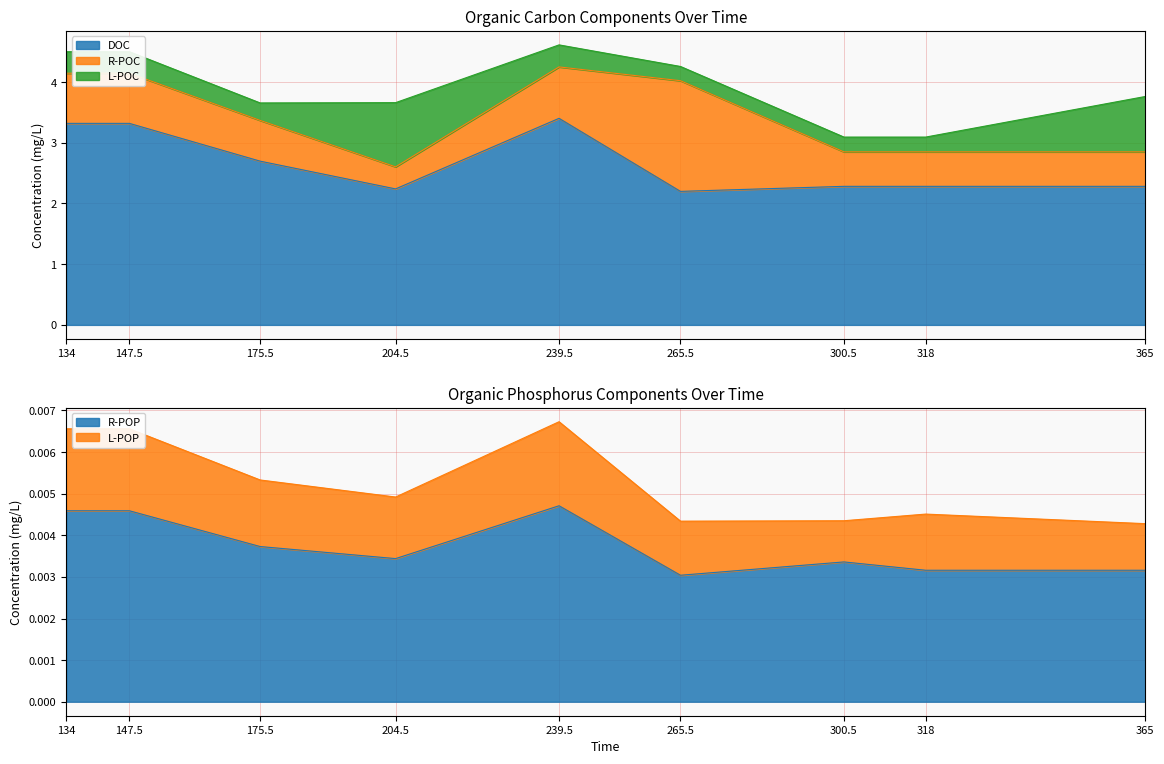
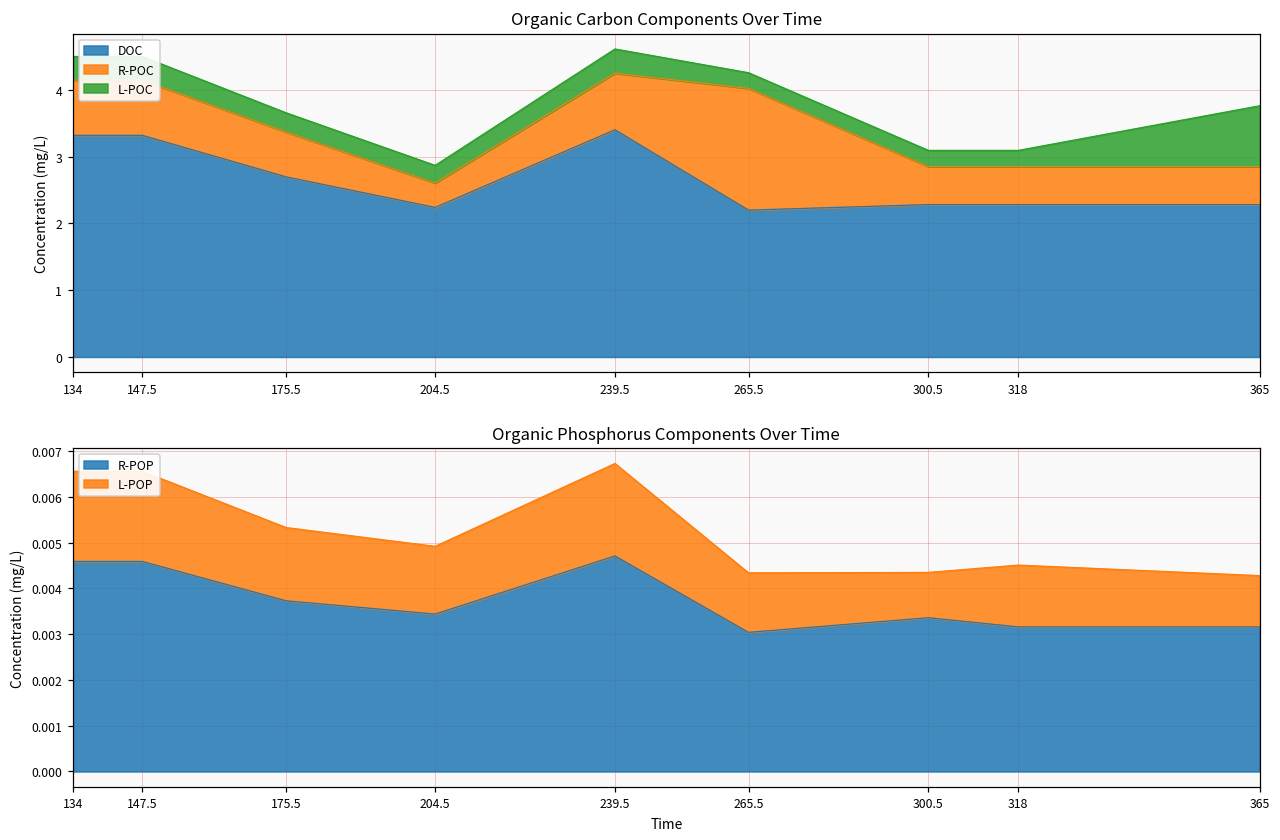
Organic Carbon Components Over Time, L-POC, 204.5: 1.1 -> 0.3
